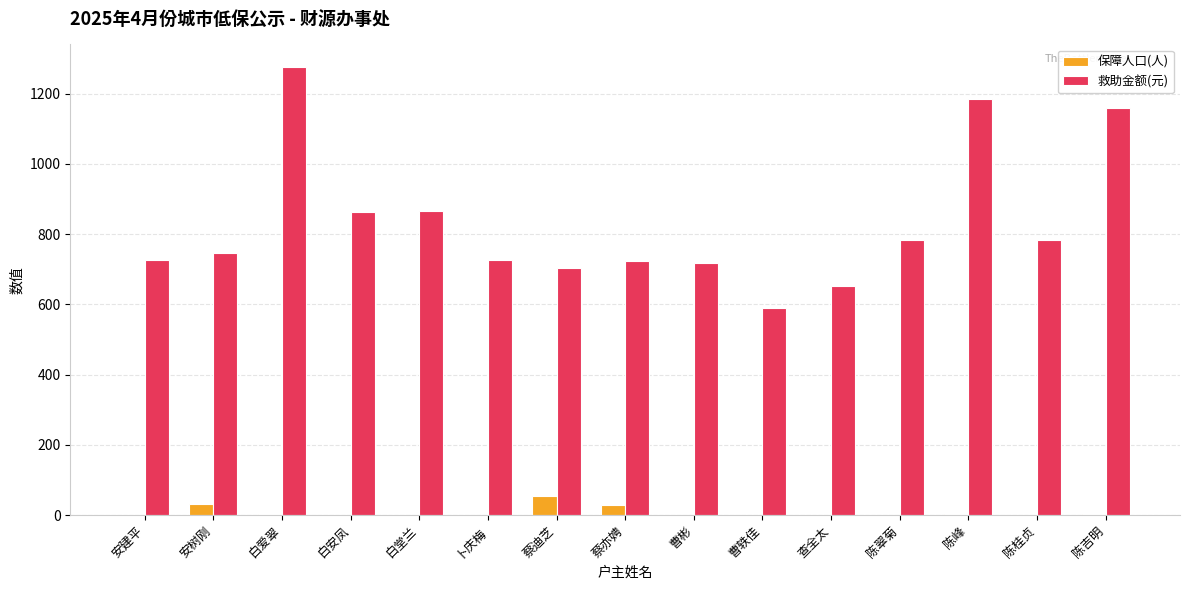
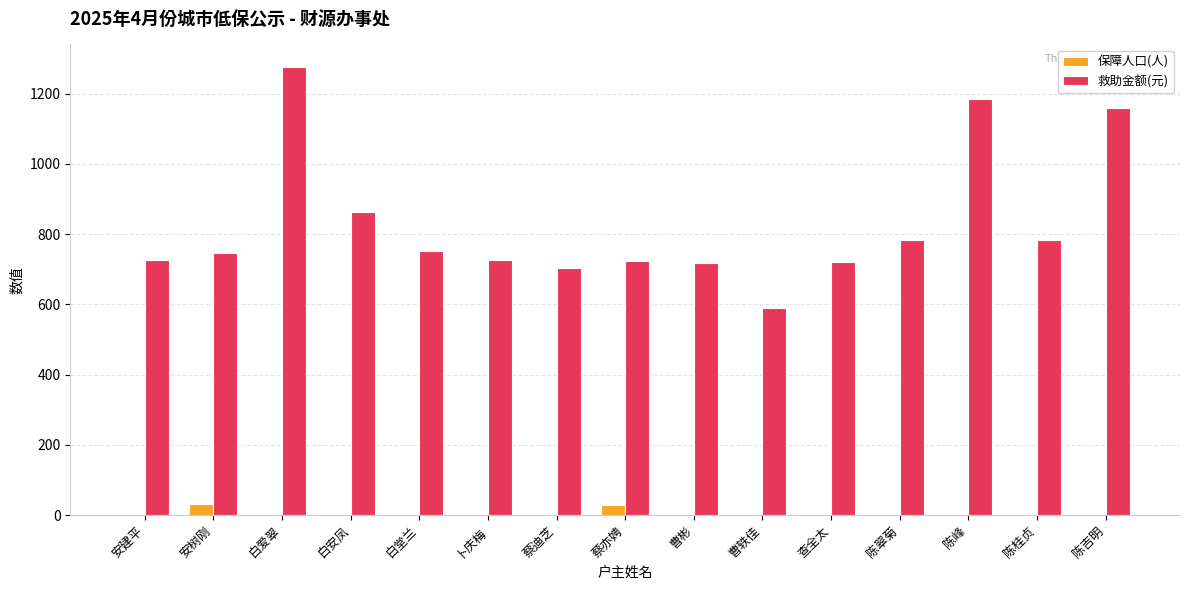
救助金额(元), 白堂兰: 870 -> 750
保障人口(人), 蔡迪芝: 60 -> 0
救助金额(元), 查全太: 650 -> 720
